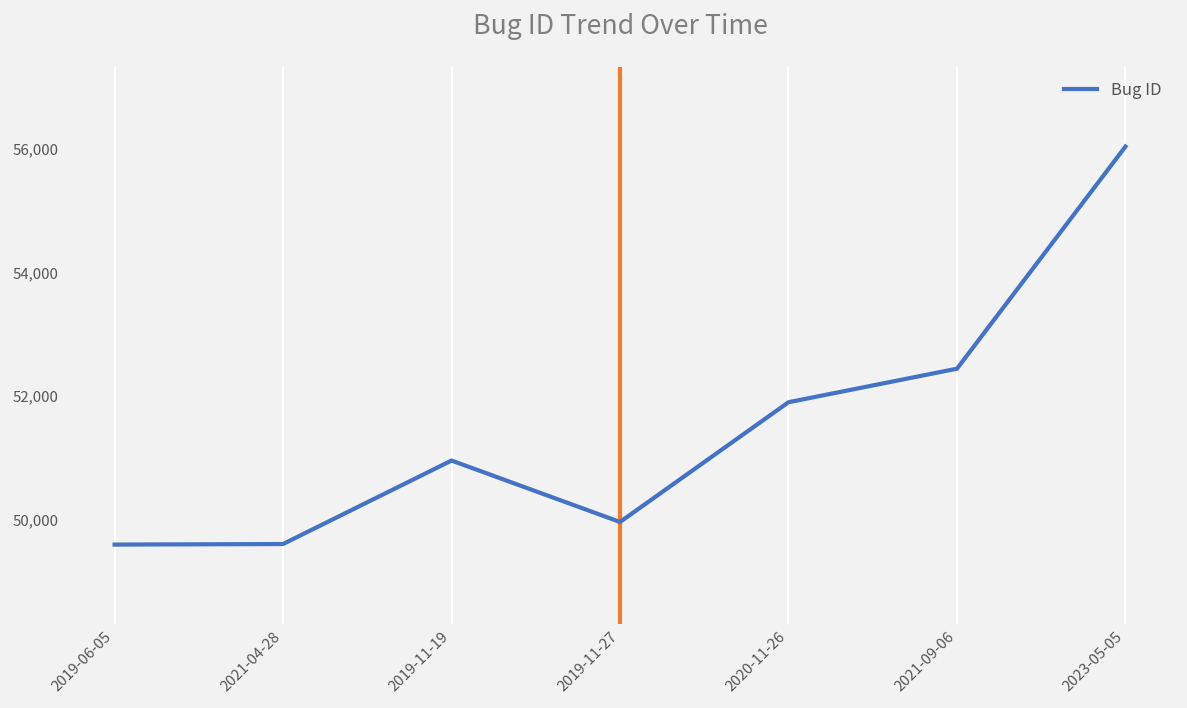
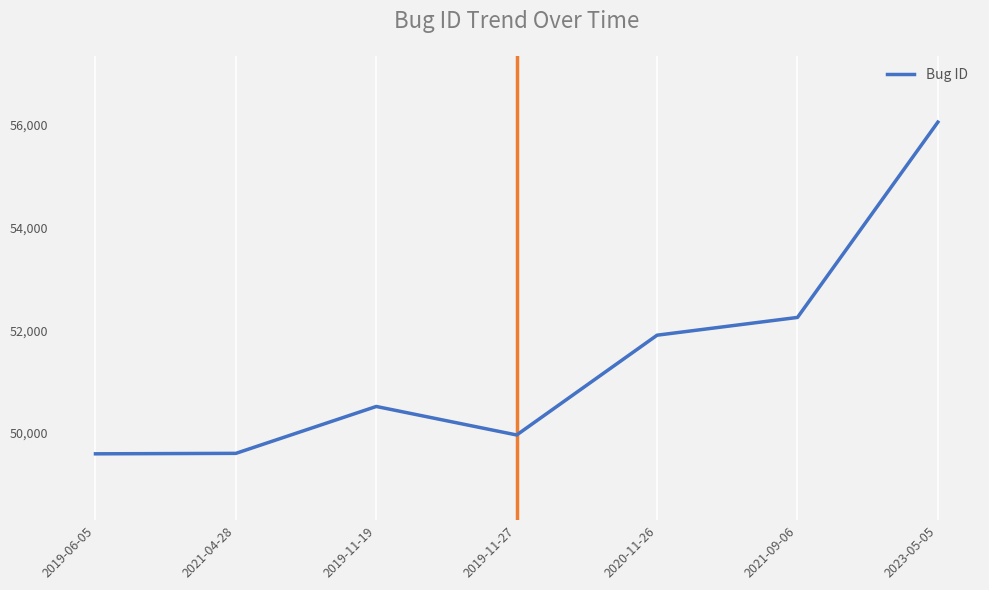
2019-11-19: 51,000 -> 50,500
2021-09-06: 52,400 -> 52,200
